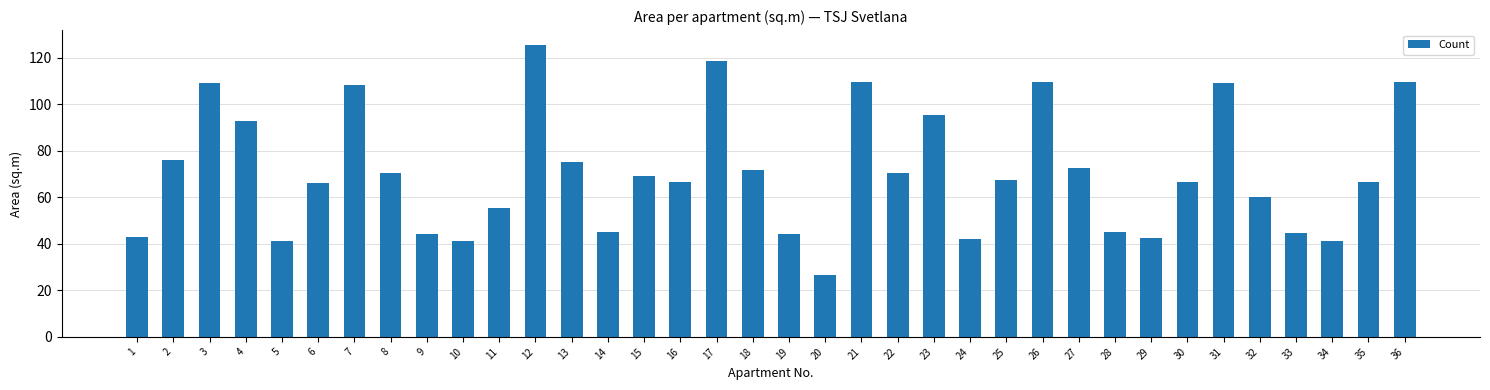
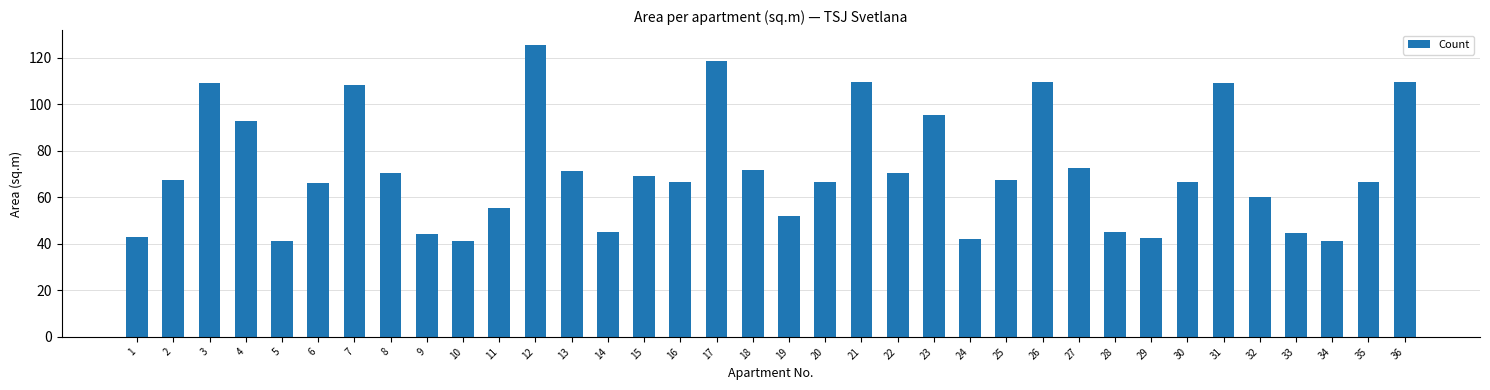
2: 76 -> 68
13: 75 -> 71
19: 44 -> 52
20: 27 -> 66
